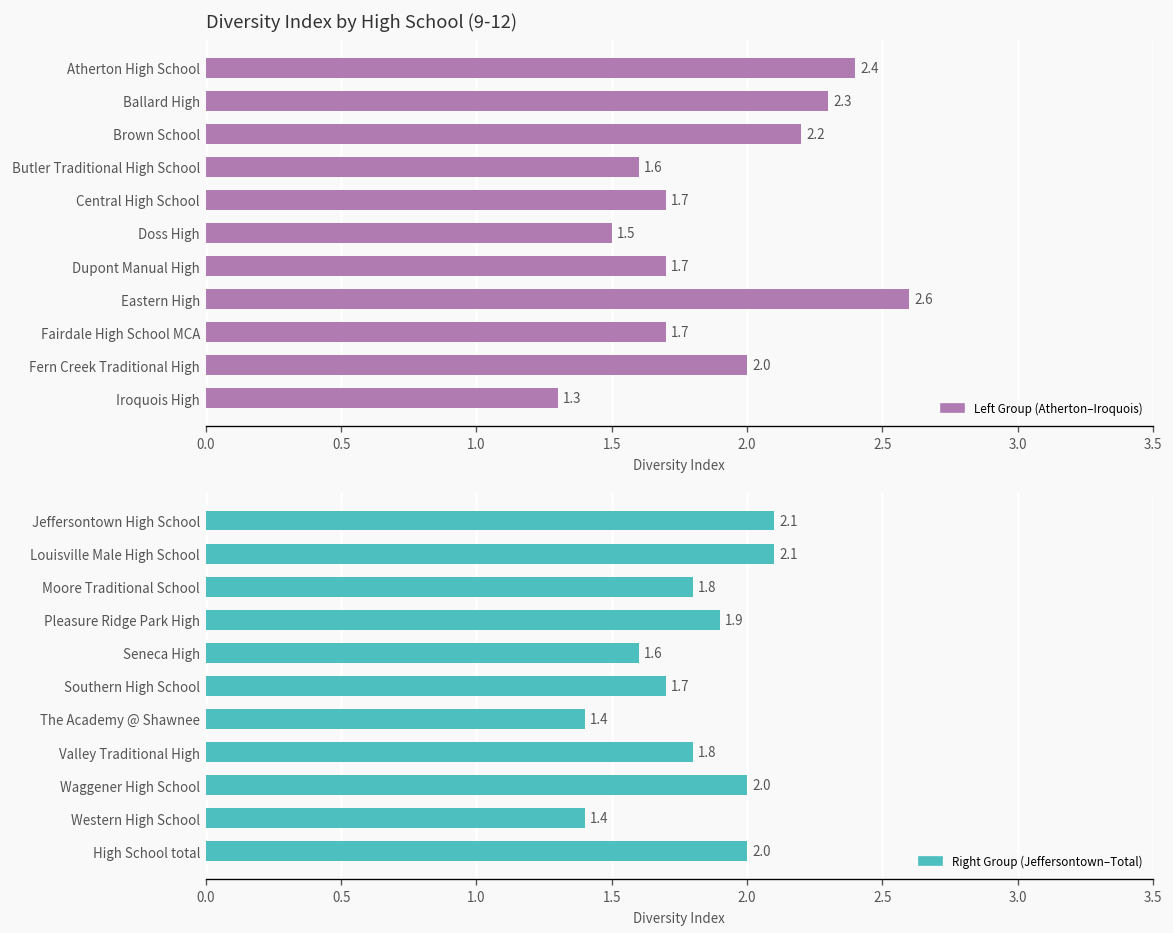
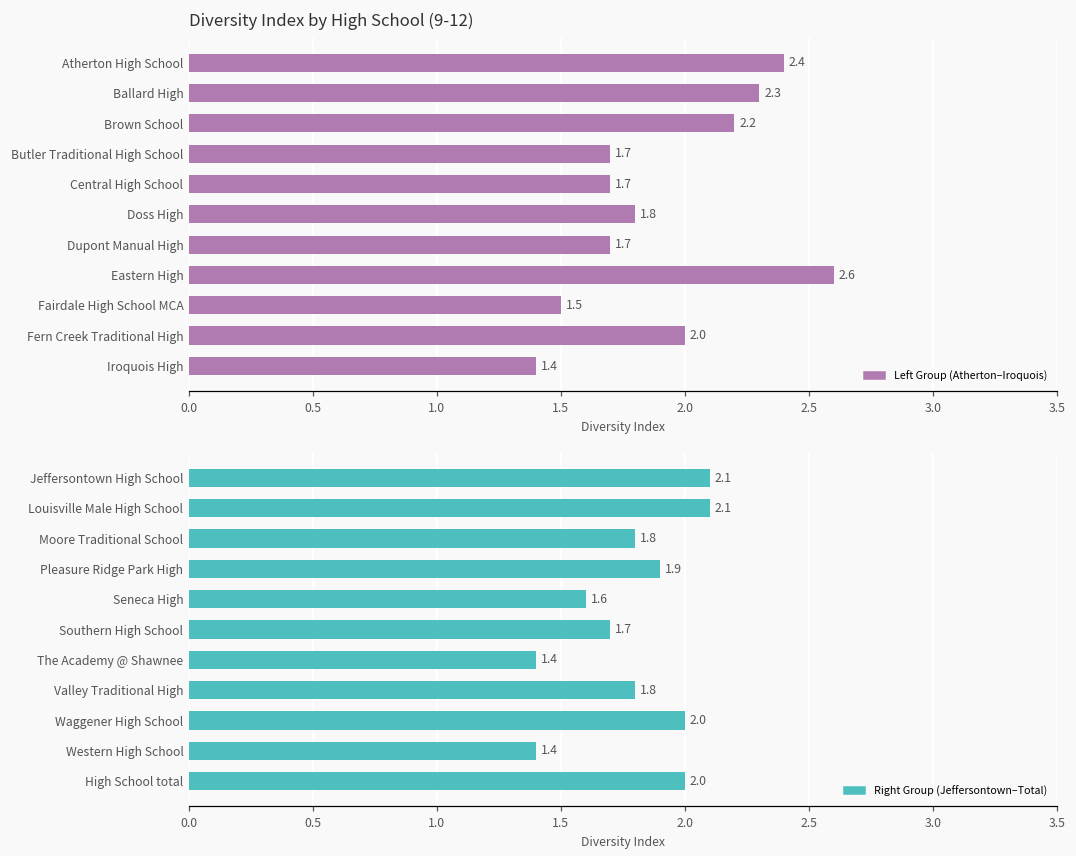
Diversity Index by High School (9-12), Butler Traditional High School: 1.6 -> 1.7
Diversity Index by High School (9-12), Doss High: 1.5 -> 1.8
Diversity Index by High School (9-12), Fairdale High School MCA: 1.7 -> 1.5
Diversity Index by High School (9-12), Iroquois High: 1.3 -> 1.4
